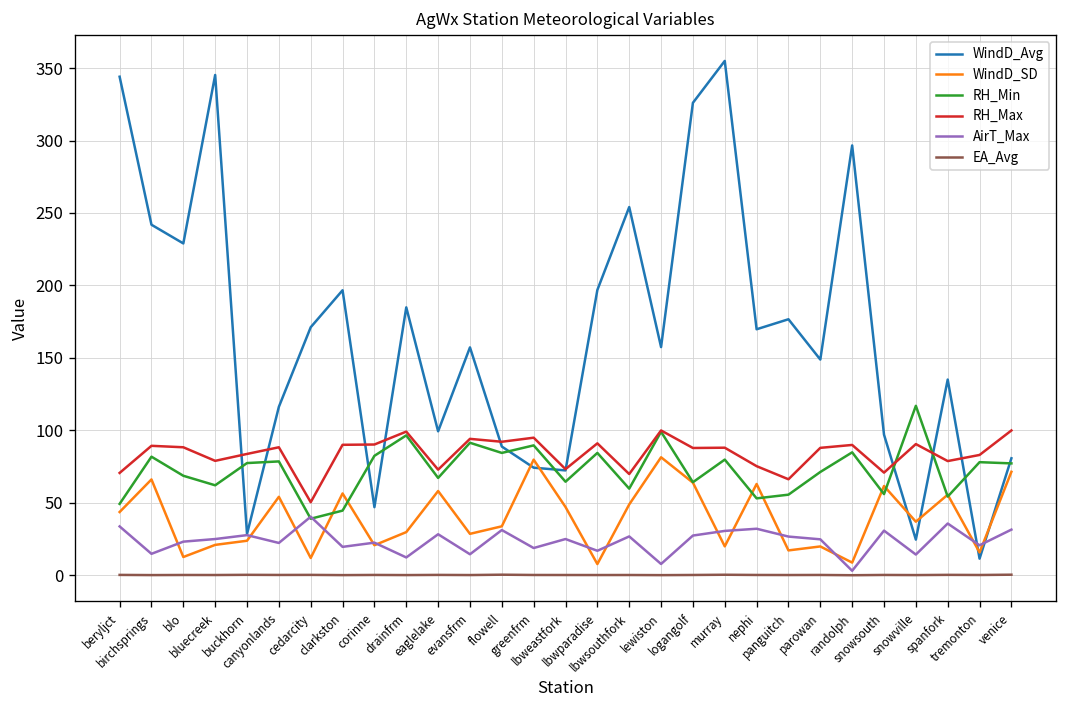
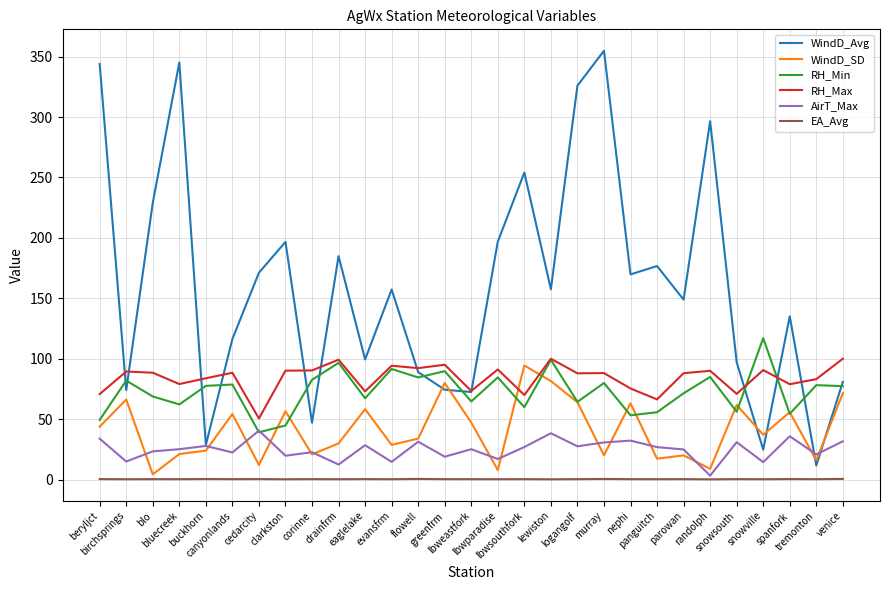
WindD_Avg, birchsprings: 242 -> 74
WindD_SD, blo: 13 -> 4
WindD_SD, lbwsouthfork: 49 -> 94
AirT_Max, lewiston: 8 -> 38
